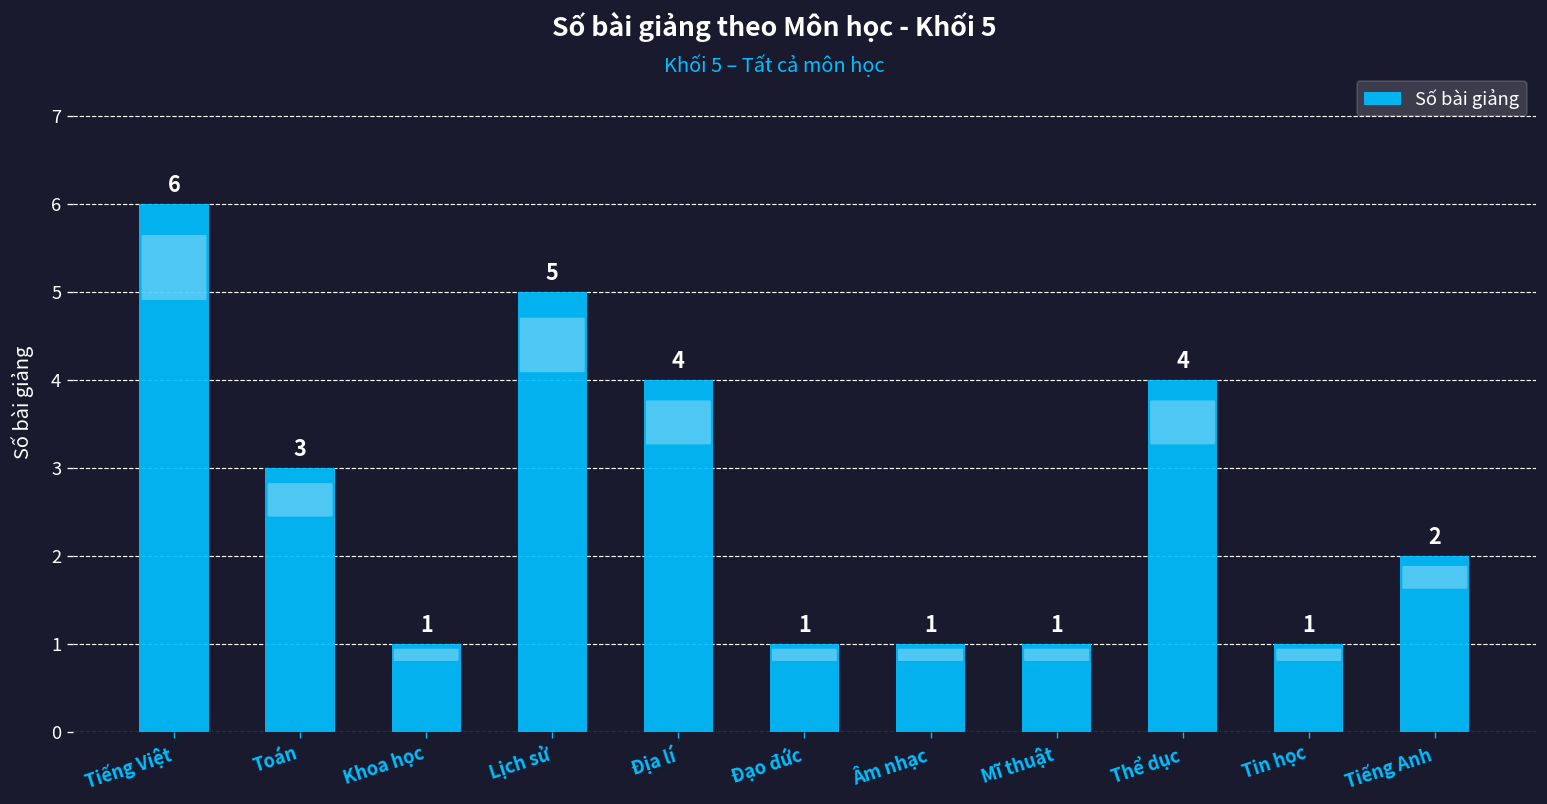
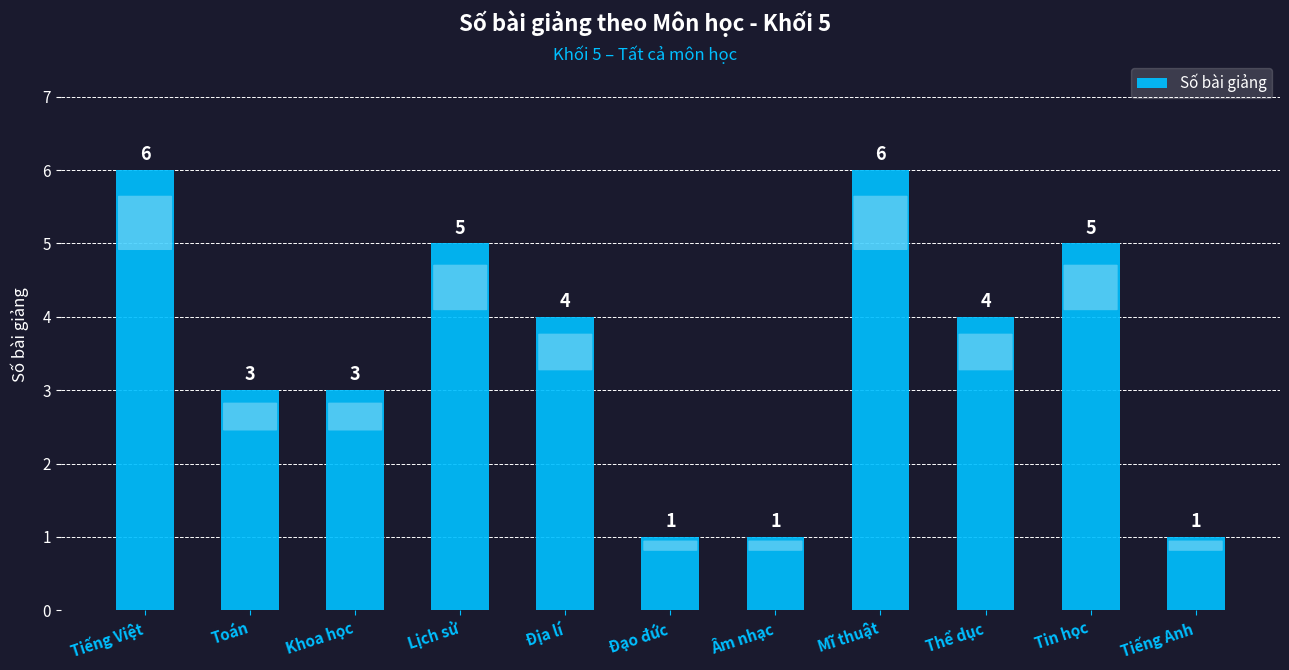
Khoa học: 1 -> 3
Mĩ thuật: 1 -> 6
Tin học: 1 -> 5
Tiếng Anh: 2 -> 1
